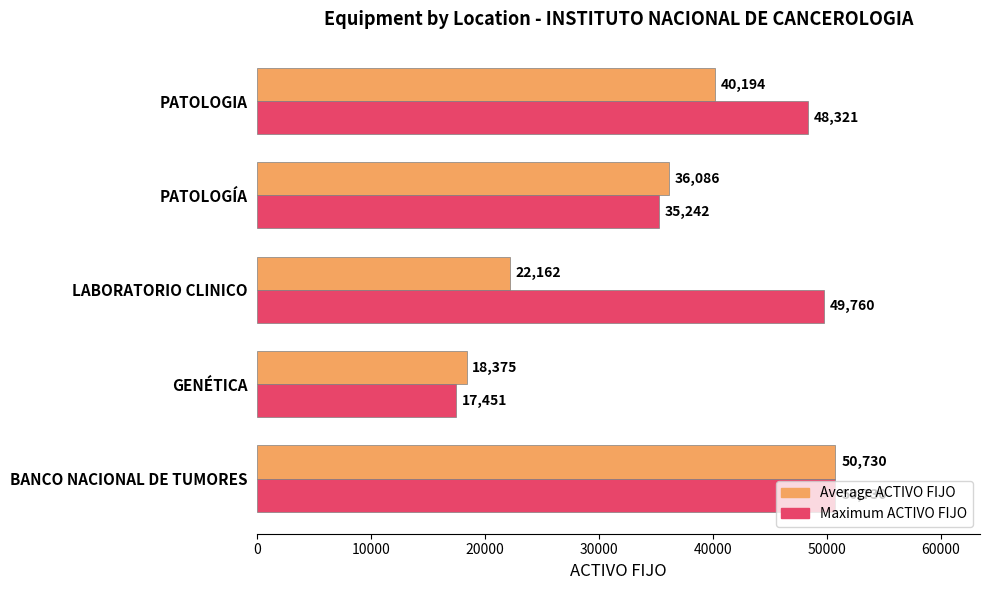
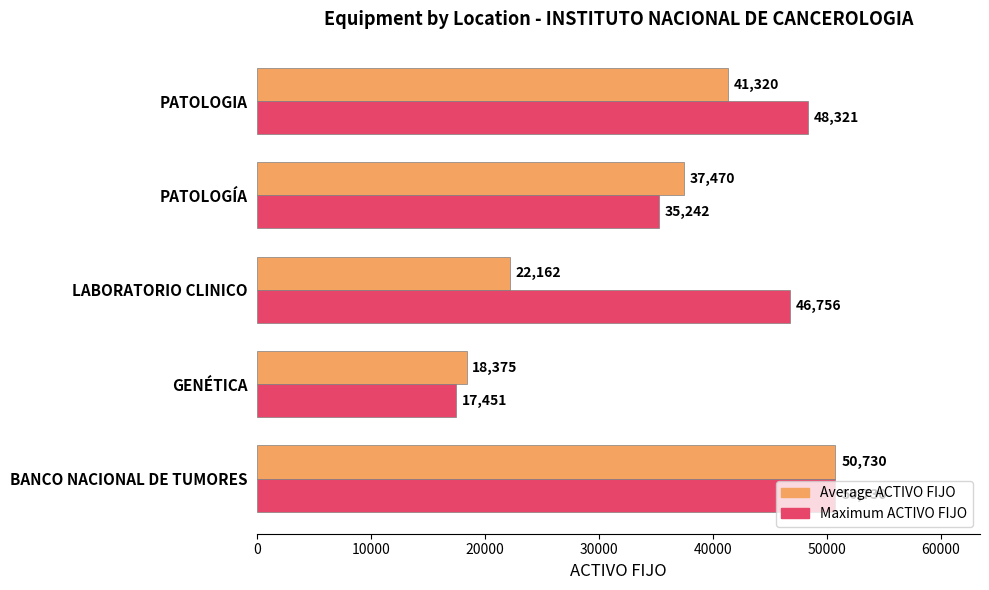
Average ACTIVO FIJO, PATOLOGIA: 40,194 -> 41,320
Average ACTIVO FIJO, PATOLOGÍA: 36,086 -> 37,470
Maximum ACTIVO FIJO, LABORATORIO CLINICO: 49,760 -> 46,756
